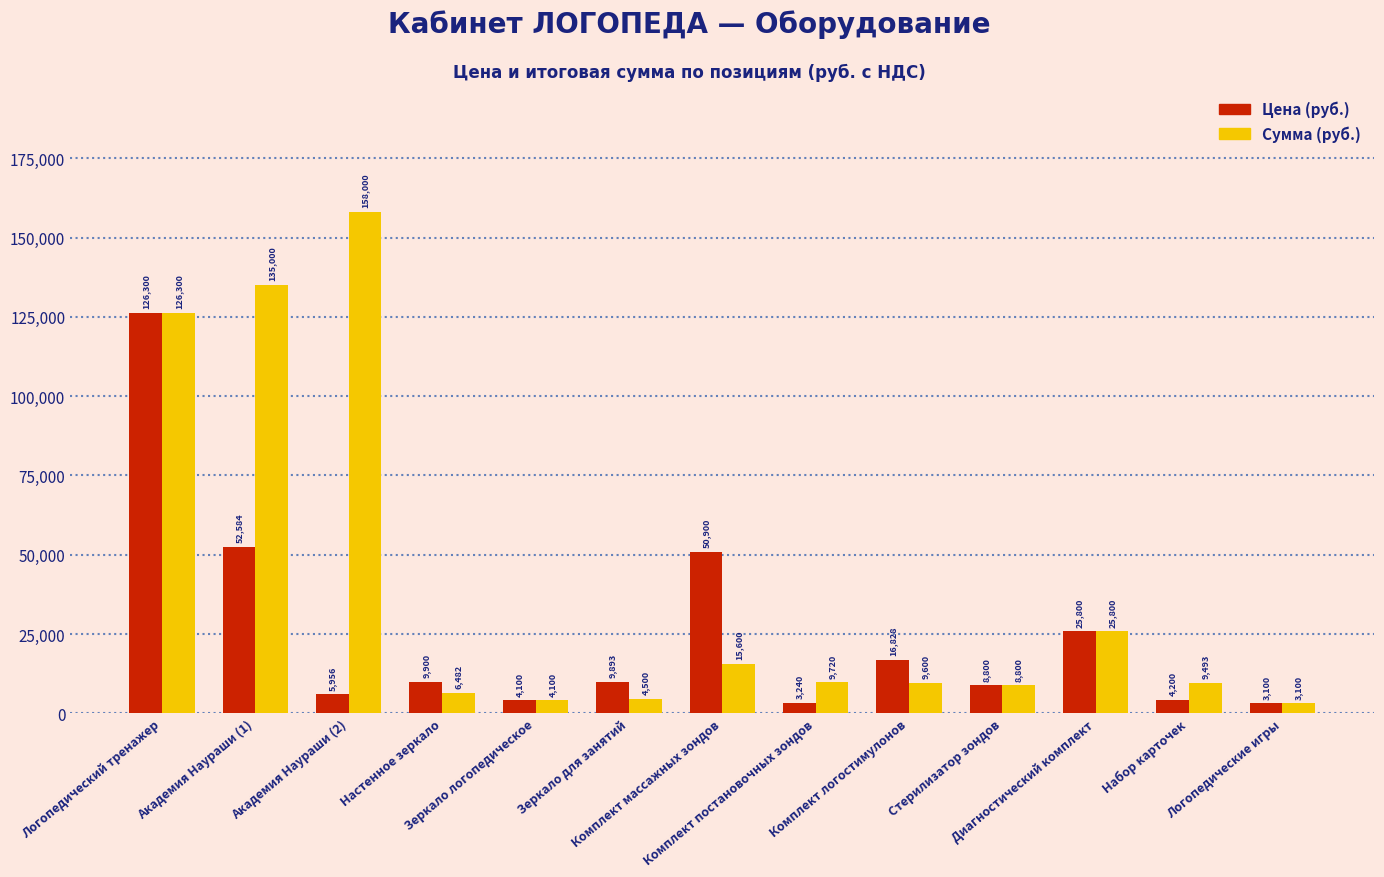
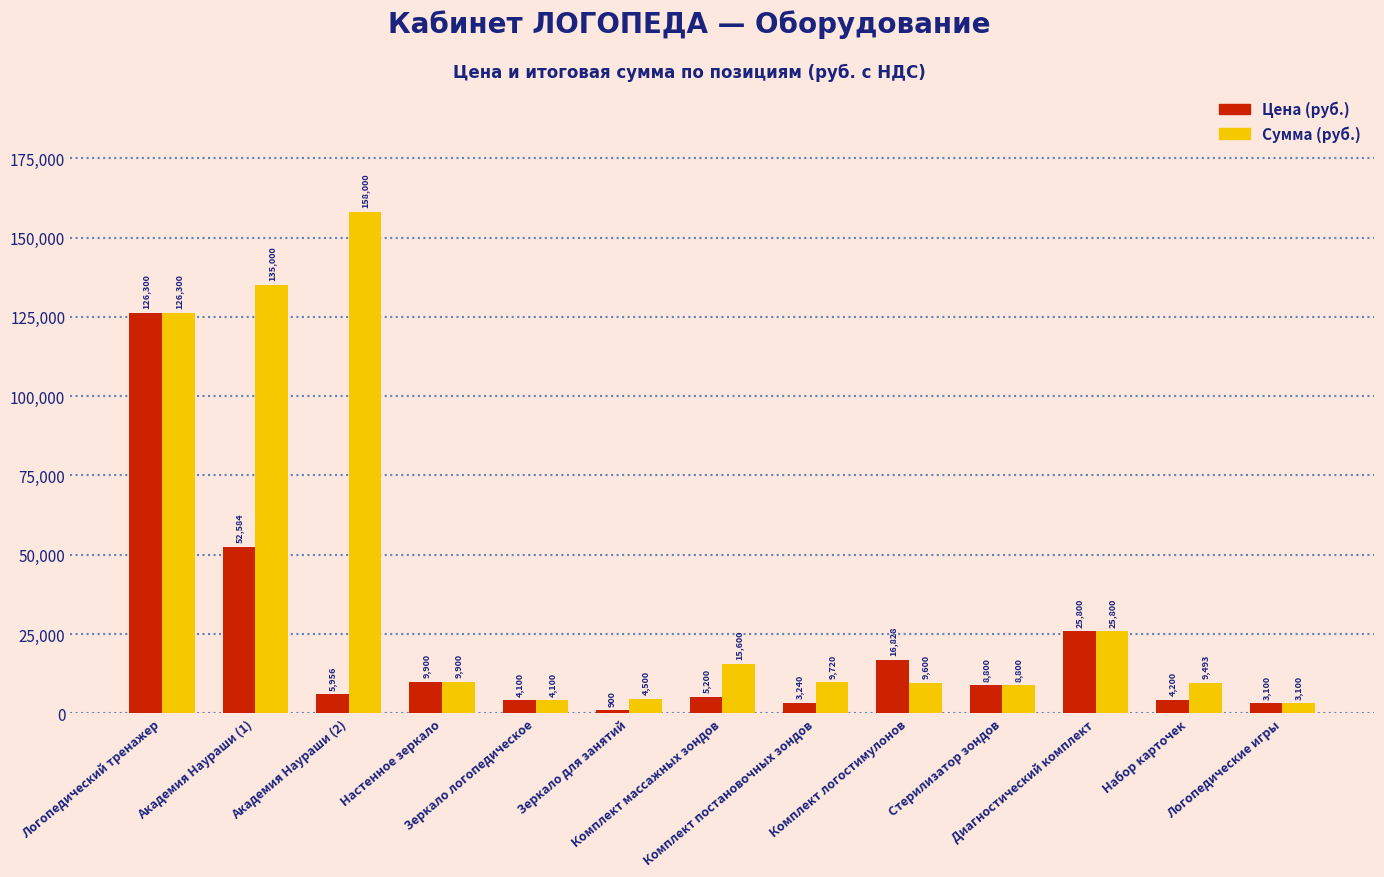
Сумма (руб.), Настенное зеркало: 6,482 -> 9,900
Цена (руб.), Зеркало для занятий: 9,893 -> 900
Цена (руб.), Комплект массажных зондов: 50,900 -> 5,200
